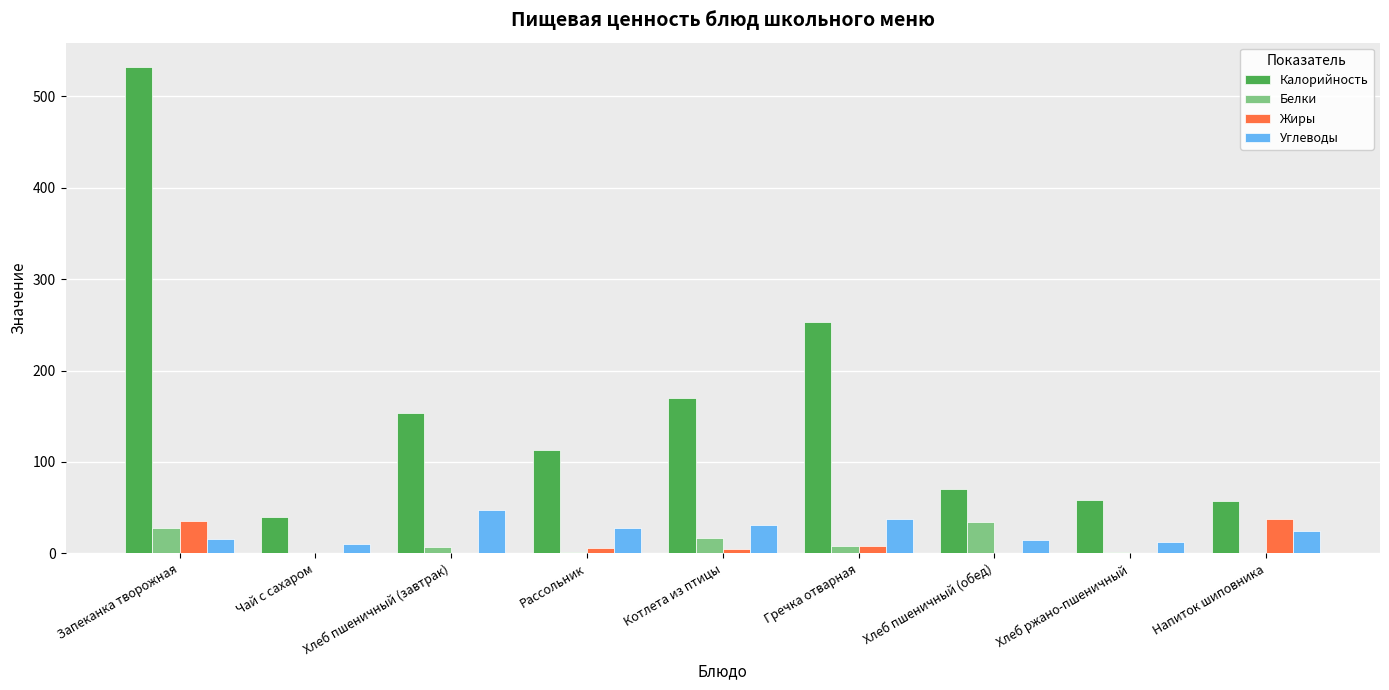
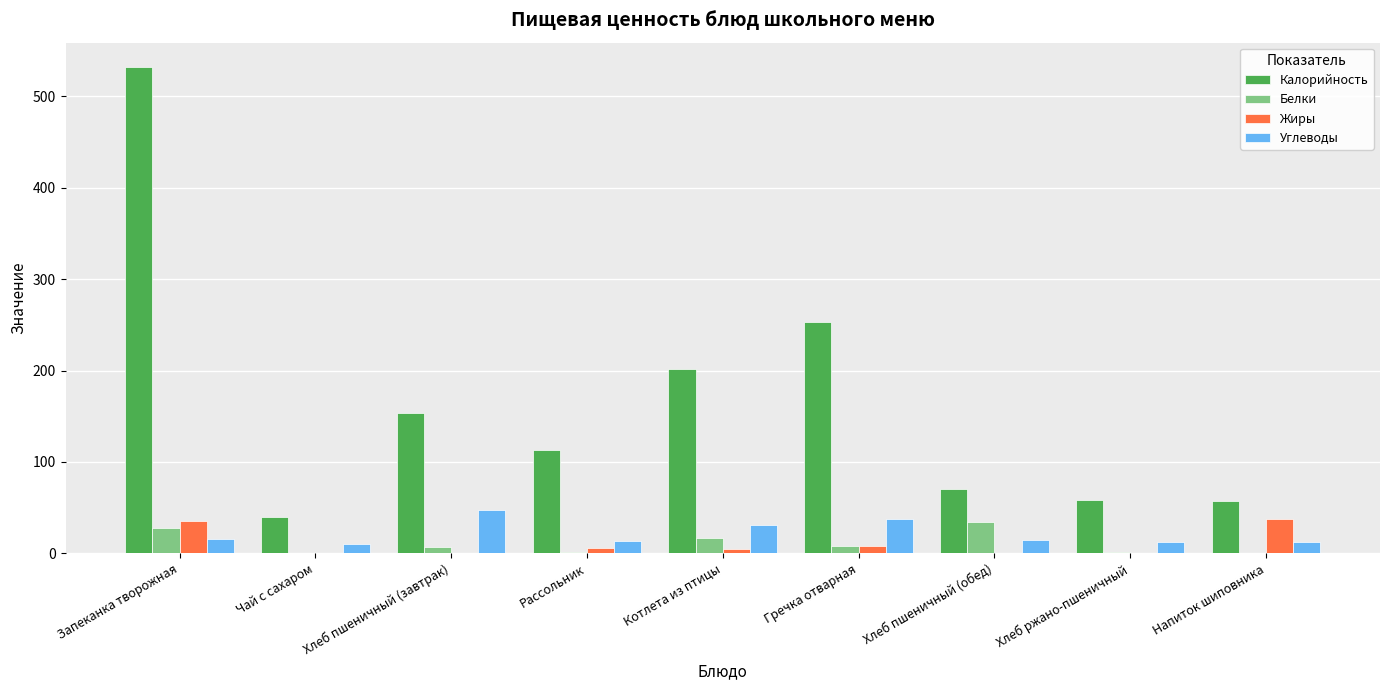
Углеводы, Рассольник: 30 -> 10
Калорийность, Котлета из птицы: 170 -> 200
Углеводы, Напиток шиповника: 20 -> 10
